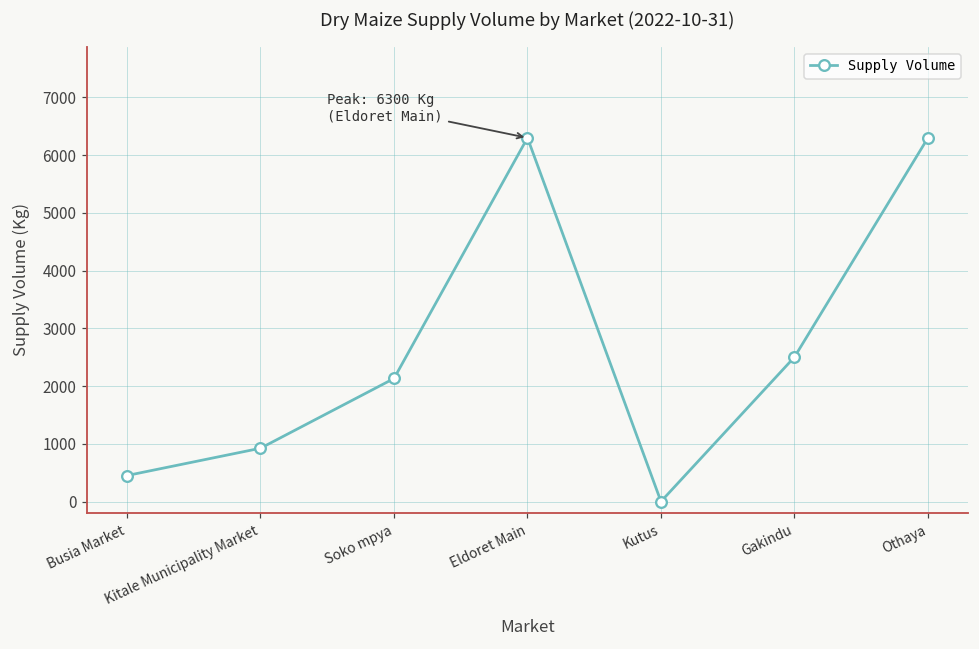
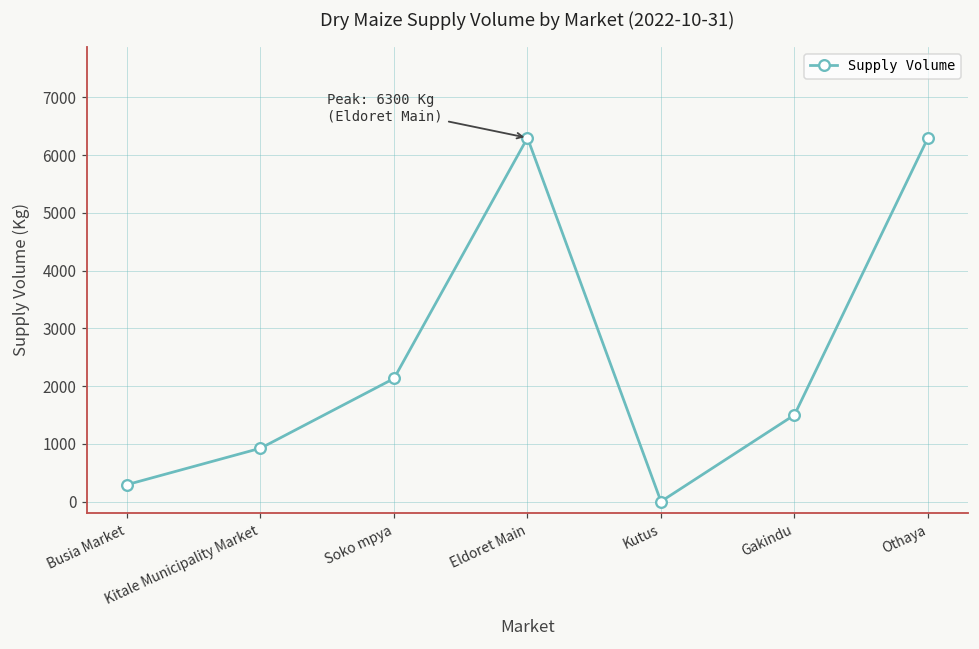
Busia Market: 500 -> 300
Gakindu: 2500 -> 1500
